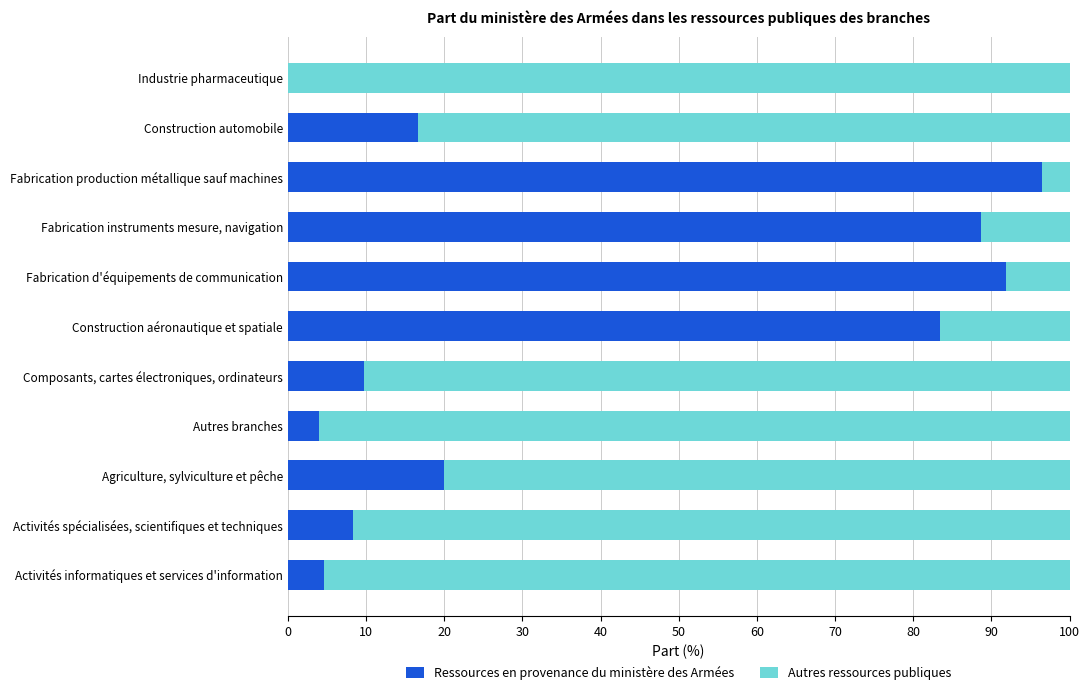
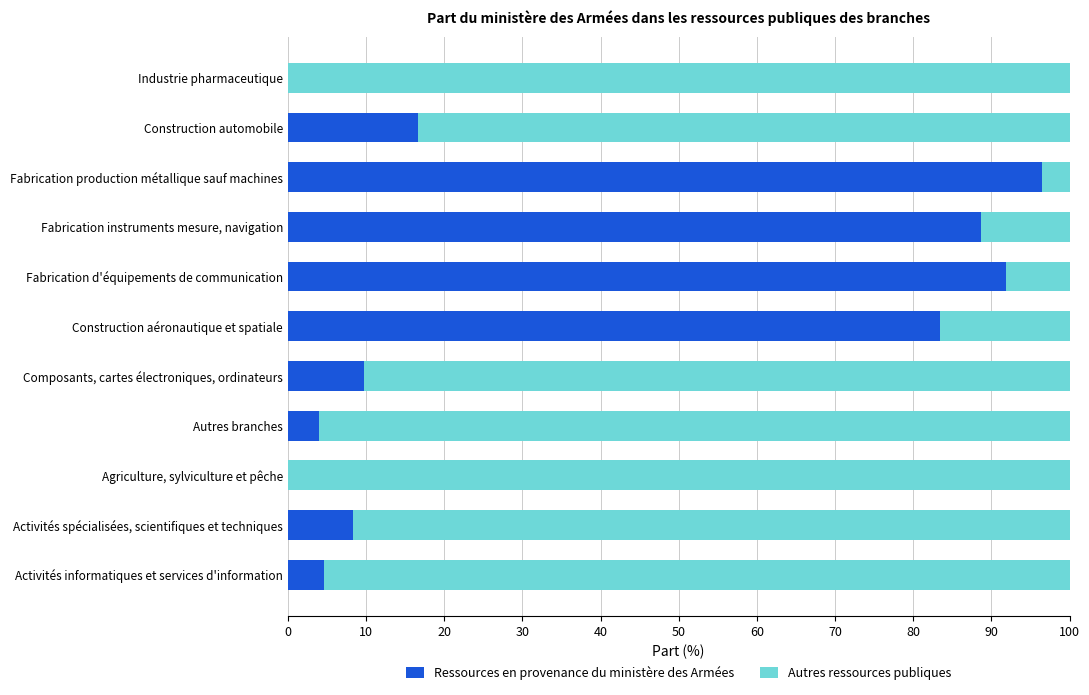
Ressources en provenance du ministère des Armées, Agriculture, sylviculture et pêche: 20 -> 0
